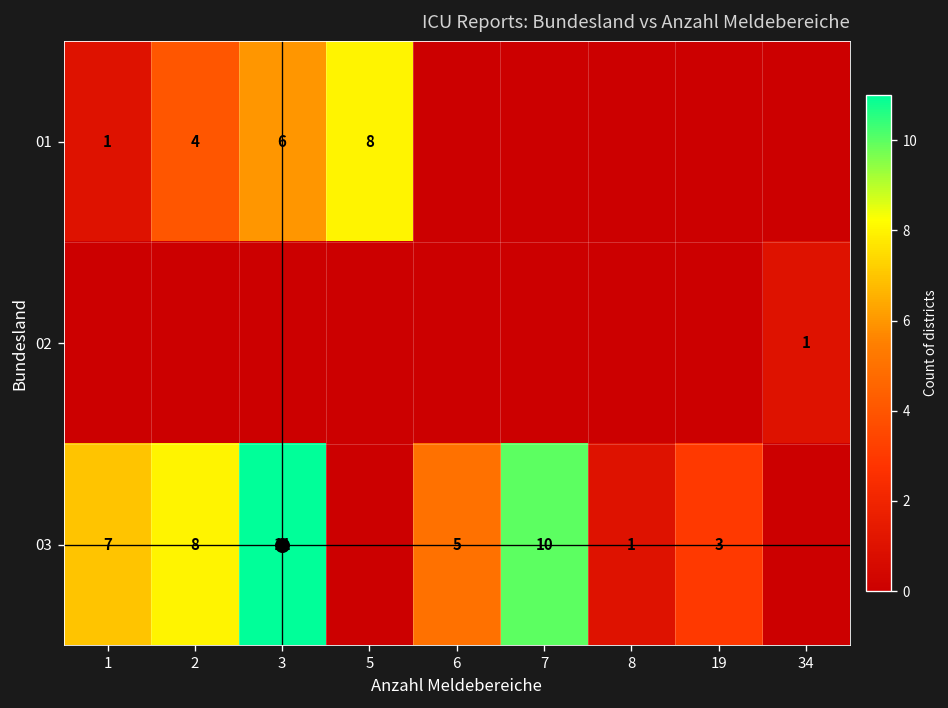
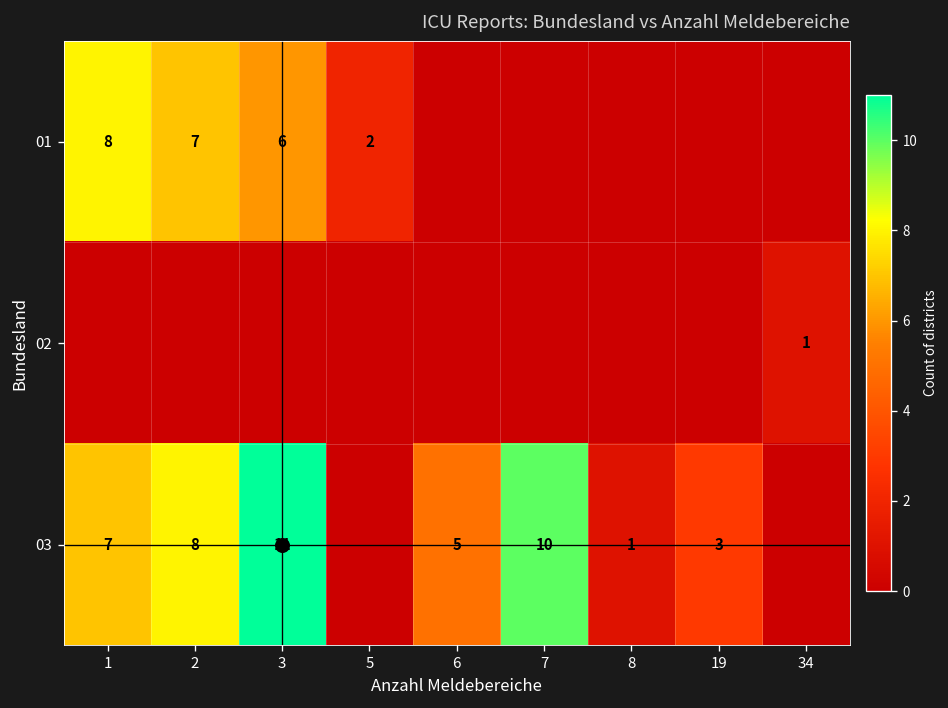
01, 1: 1 -> 8
01, 2: 4 -> 7
01, 5: 8 -> 2
